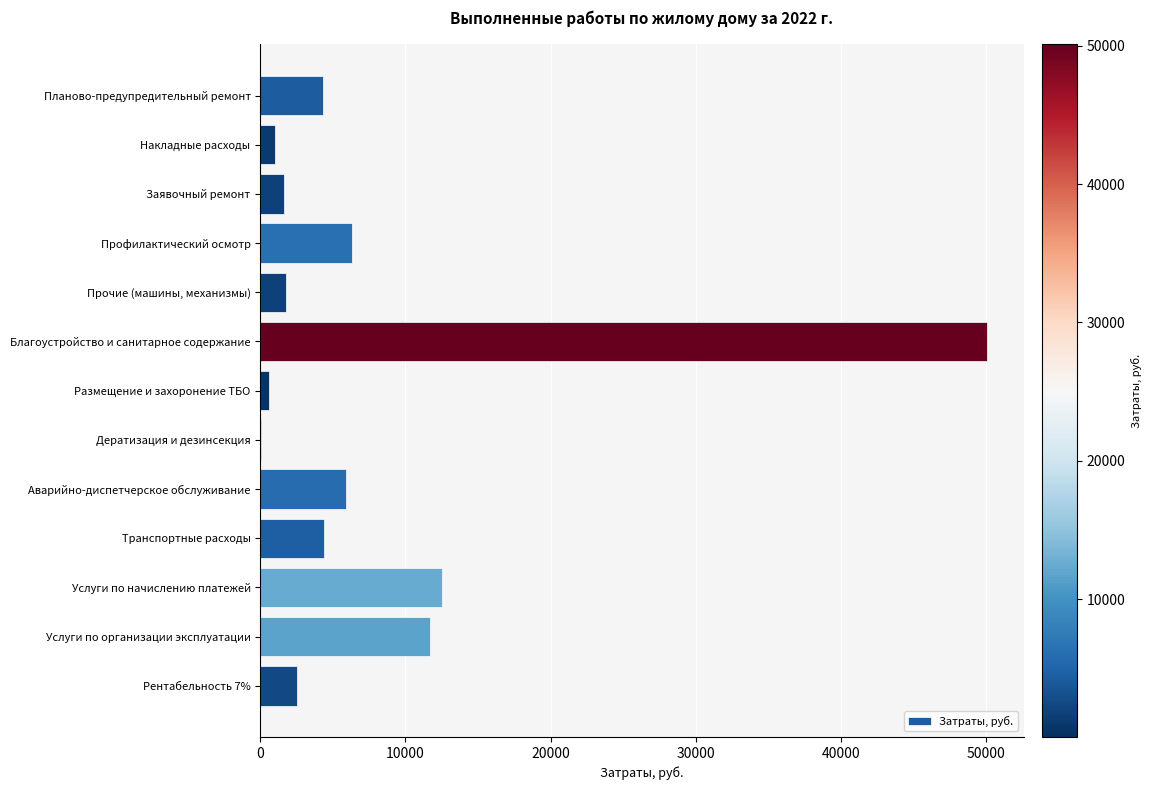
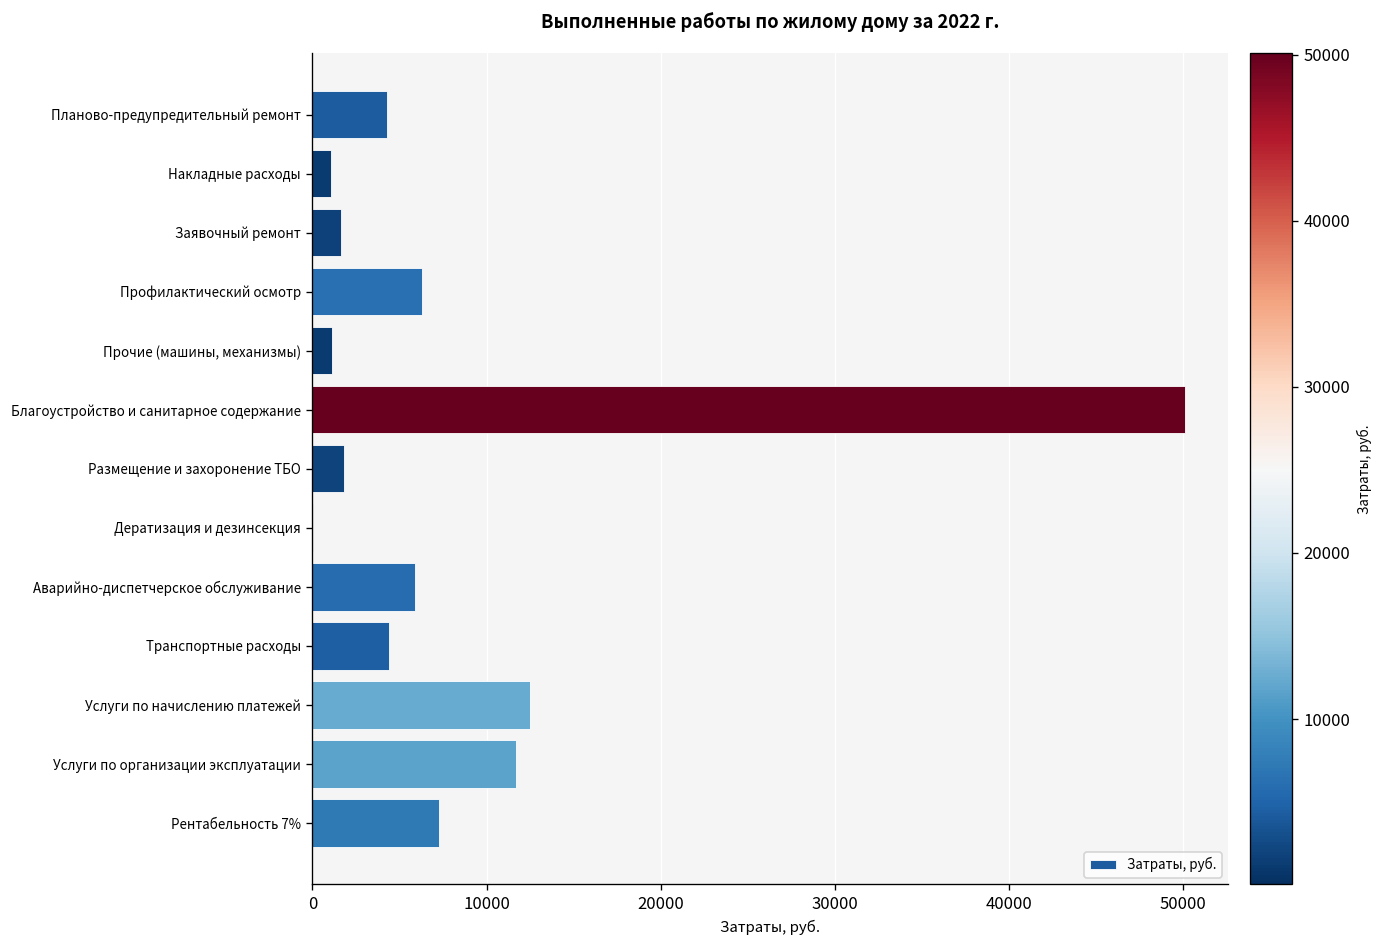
Прочие (машины, механизмы): 1800 -> 1100
Размещение и захоронение ТБО: 600 -> 1800
Рентабельность 7%: 2500 -> 7300
